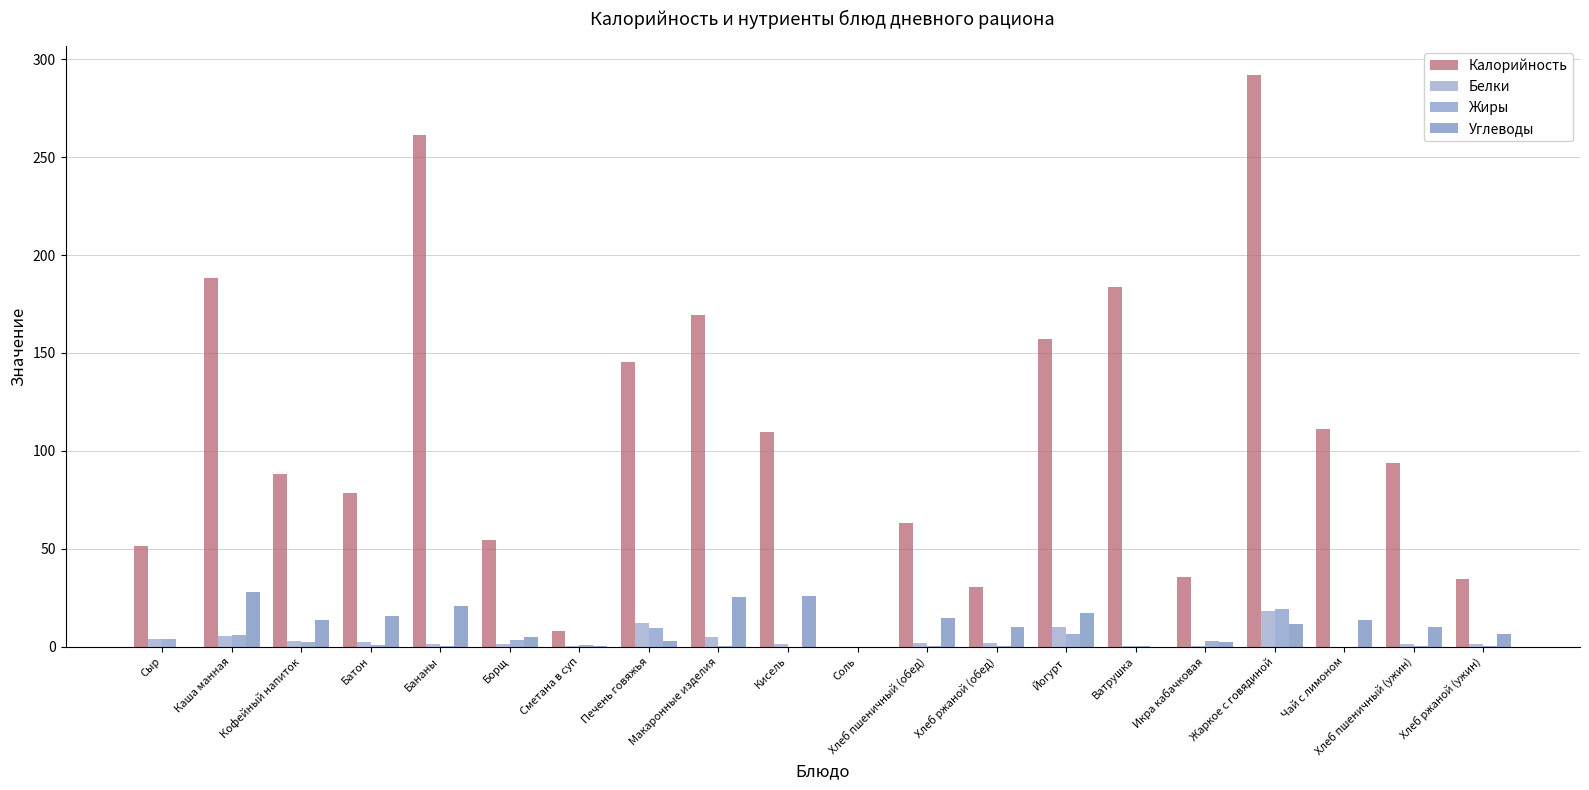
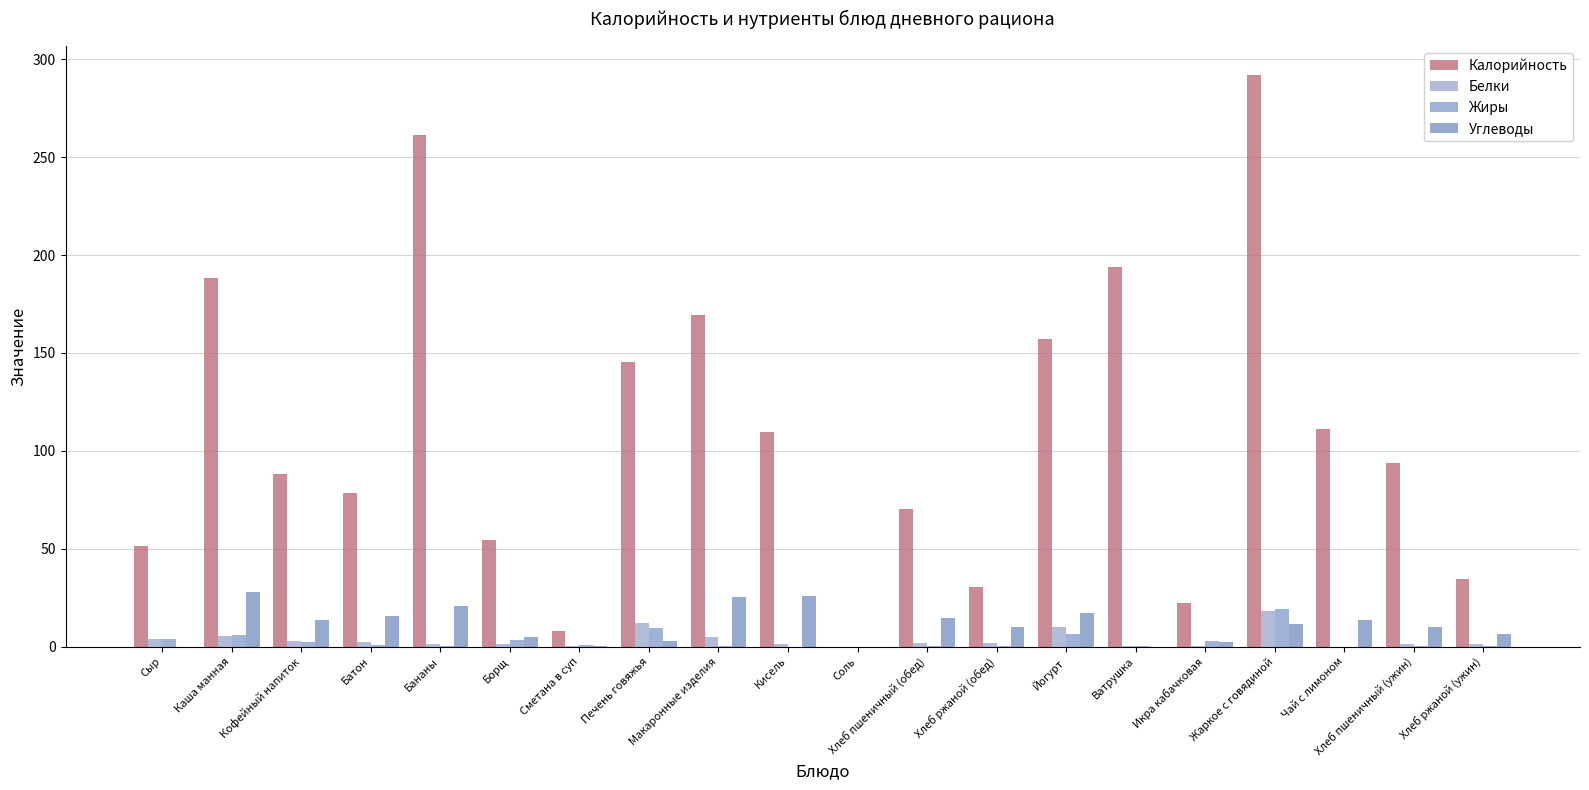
Калорийность, Хлеб пшеничный (обед): 63 -> 71
Калорийность, Ватрушка: 184 -> 194
Калорийность, Икра кабачковая: 36 -> 22
